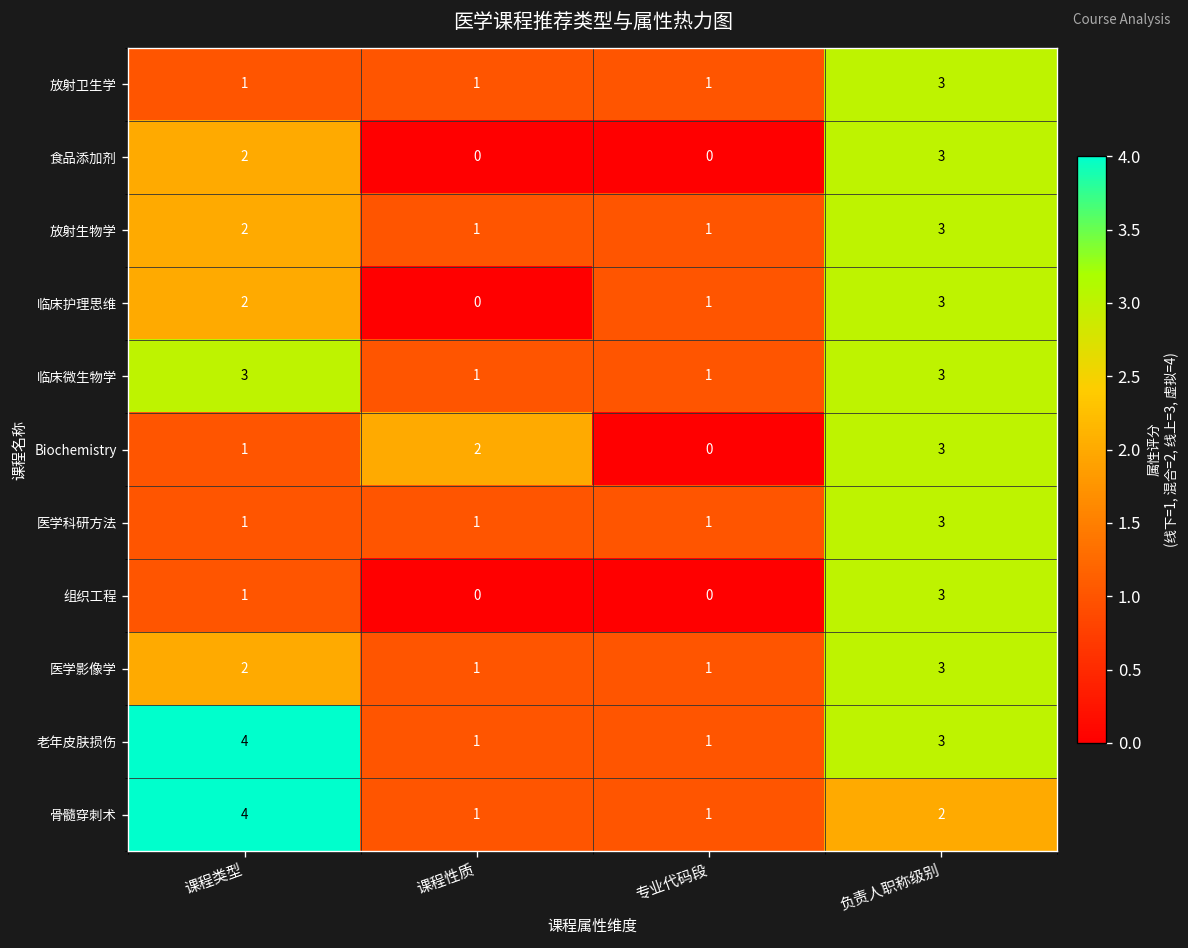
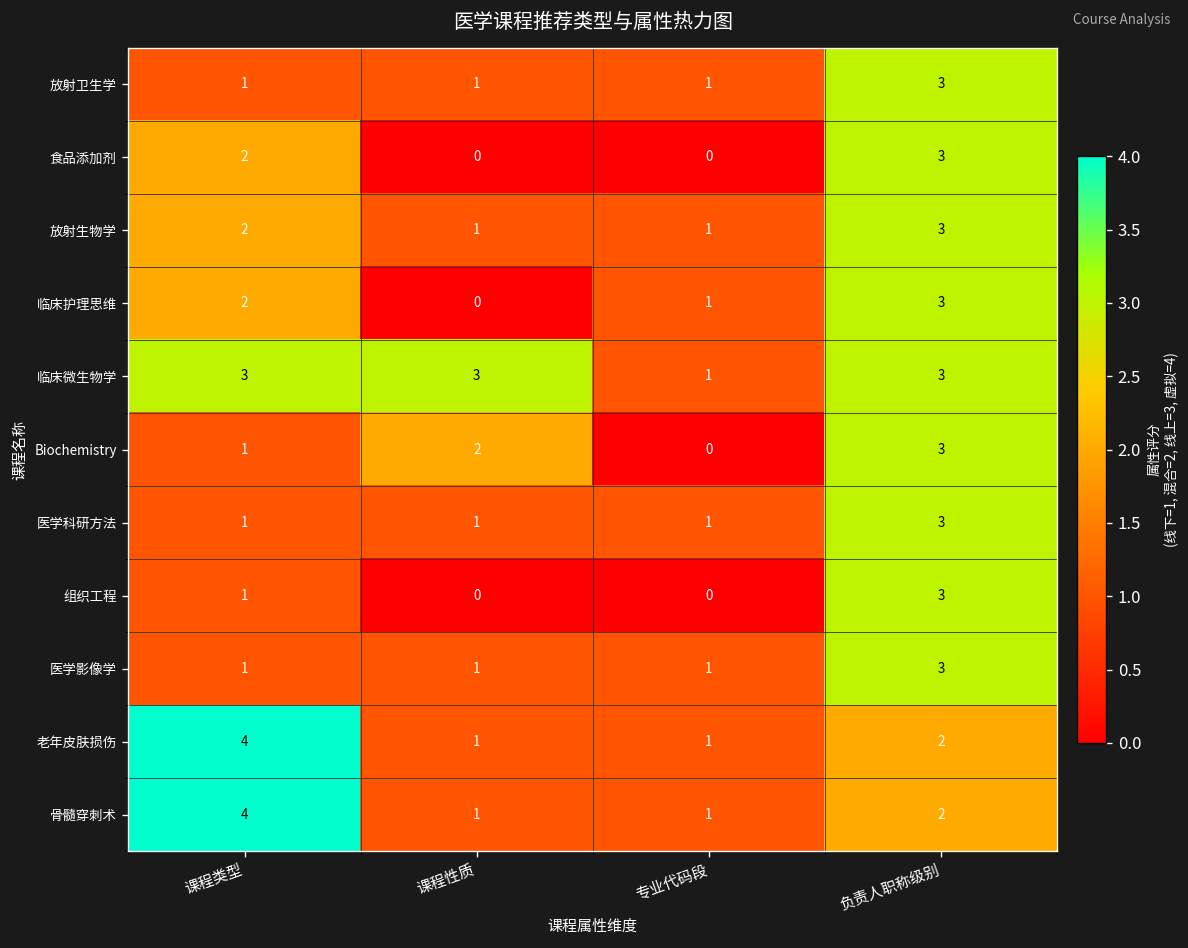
临床微生物学, 课程性质: 1 -> 3
医学影像学, 课程类型: 2 -> 1
老年皮肤损伤, 负责人职称级别: 3 -> 2
